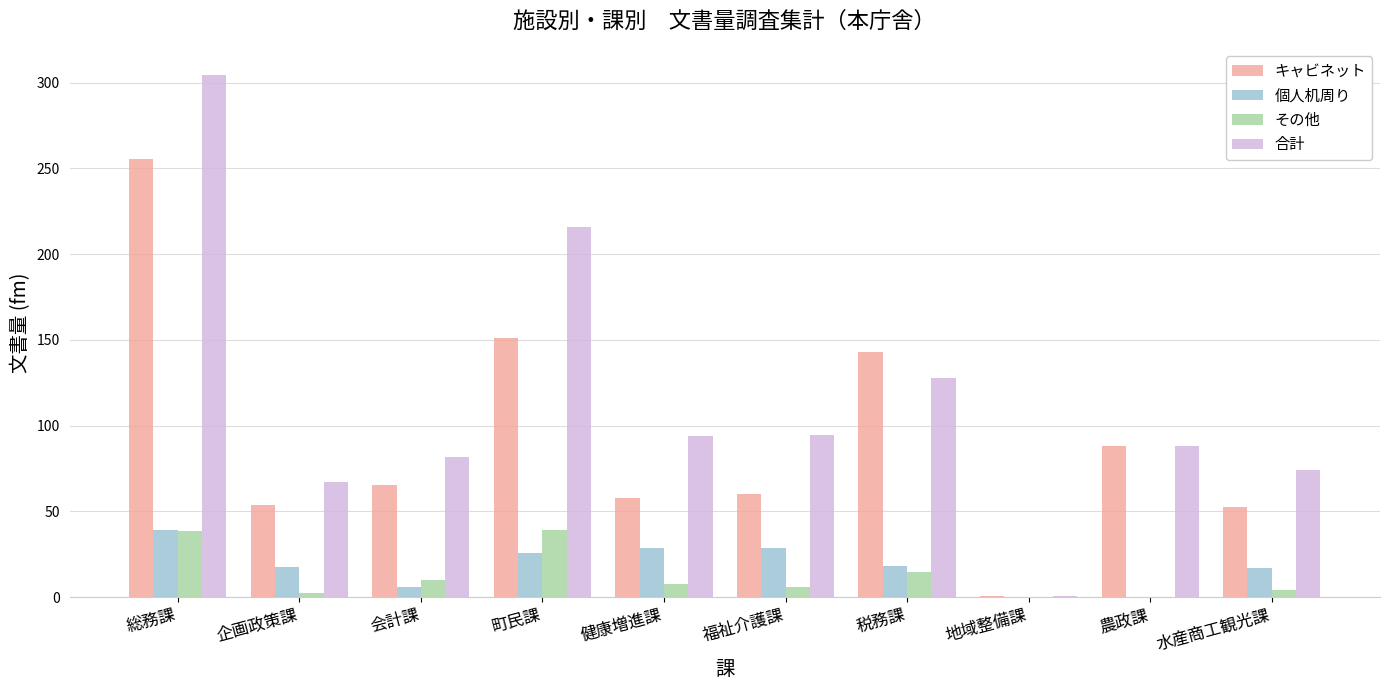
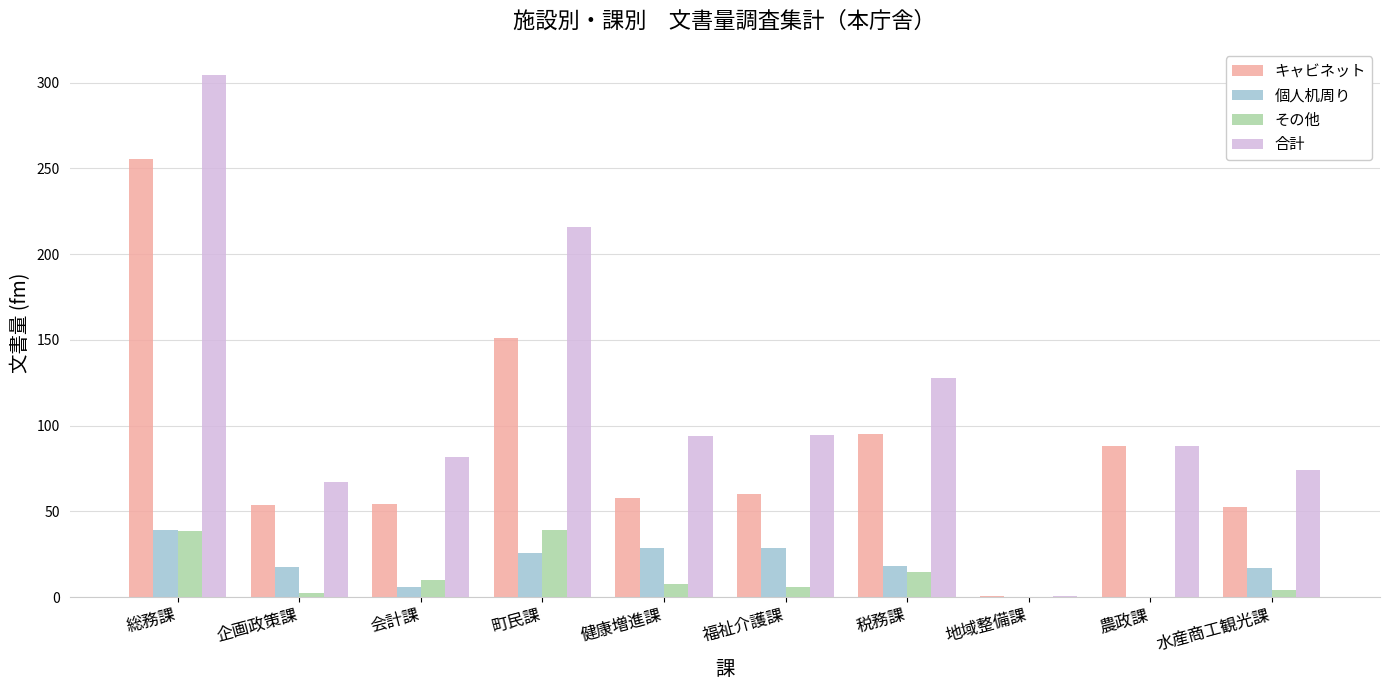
キャビネット, 会計課: 66 -> 54
キャビネット, 税務課: 143 -> 95
